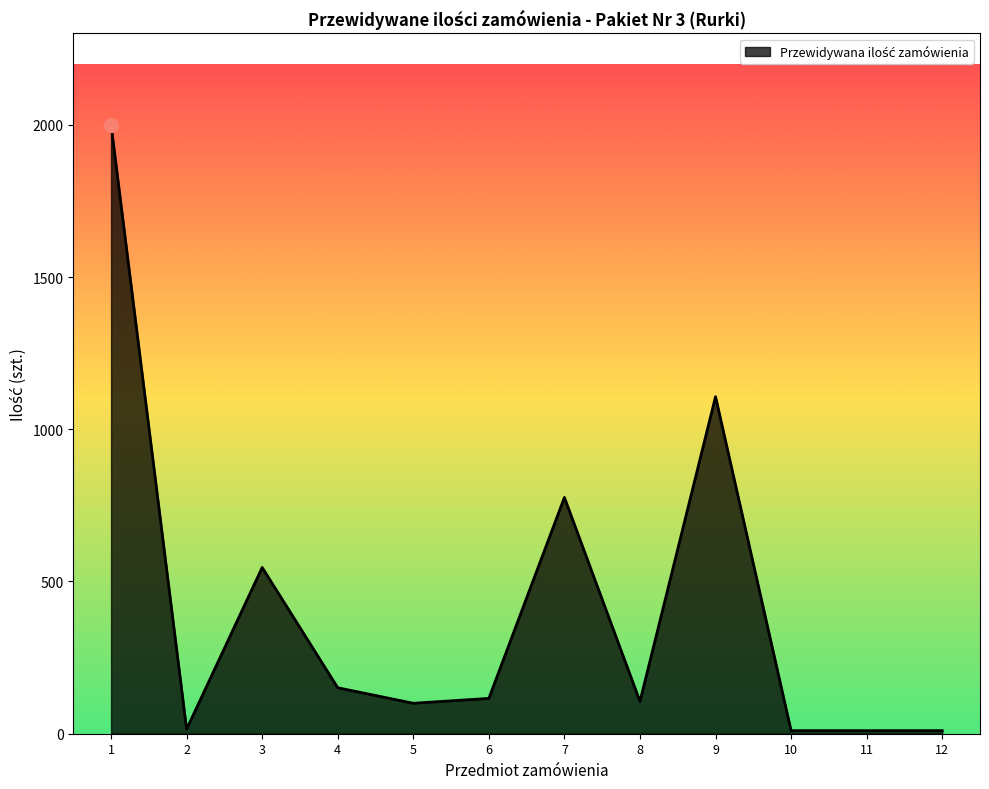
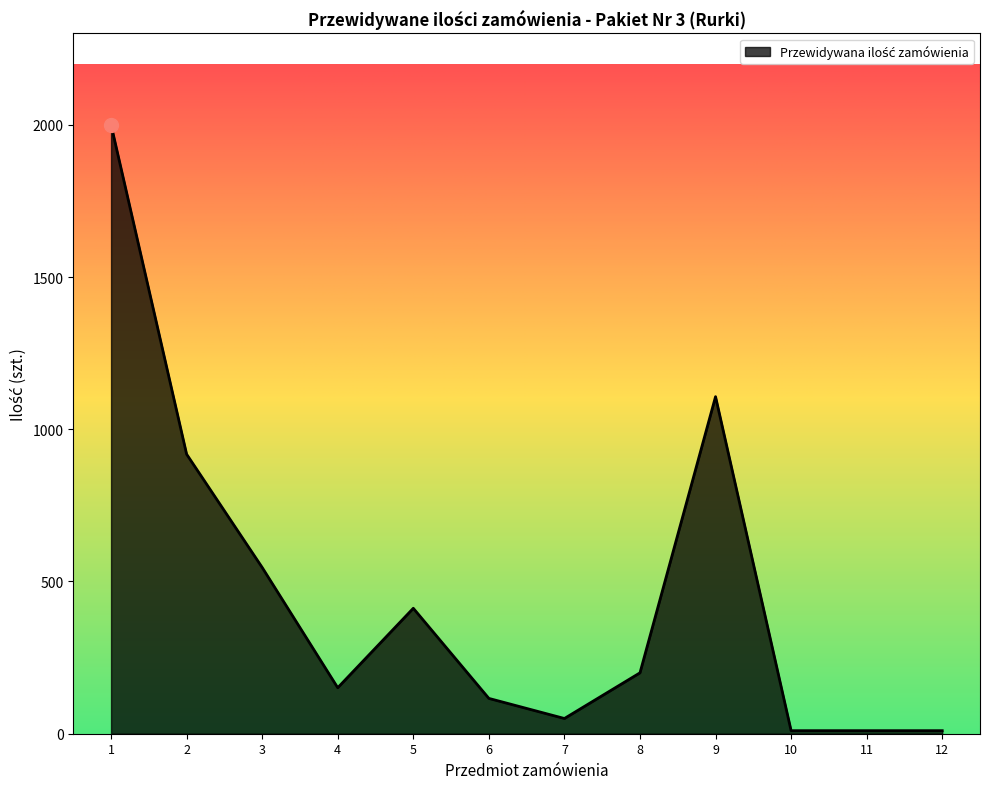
Przewidywana ilość zamówienia, 2: 20 -> 920
Przewidywana ilość zamówienia, 5: 100 -> 410
Przewidywana ilość zamówienia, 7: 780 -> 50
Przewidywana ilość zamówienia, 8: 110 -> 200
